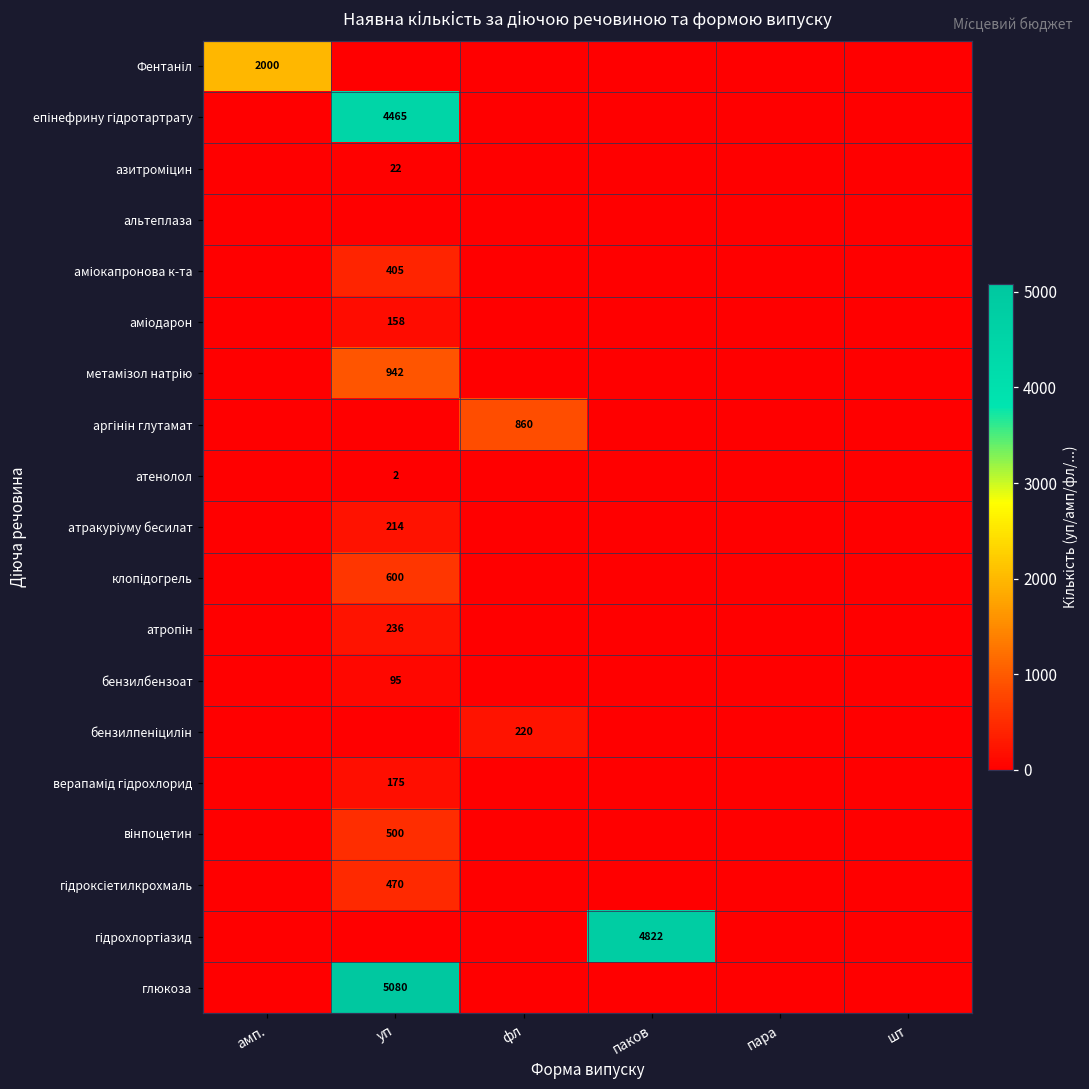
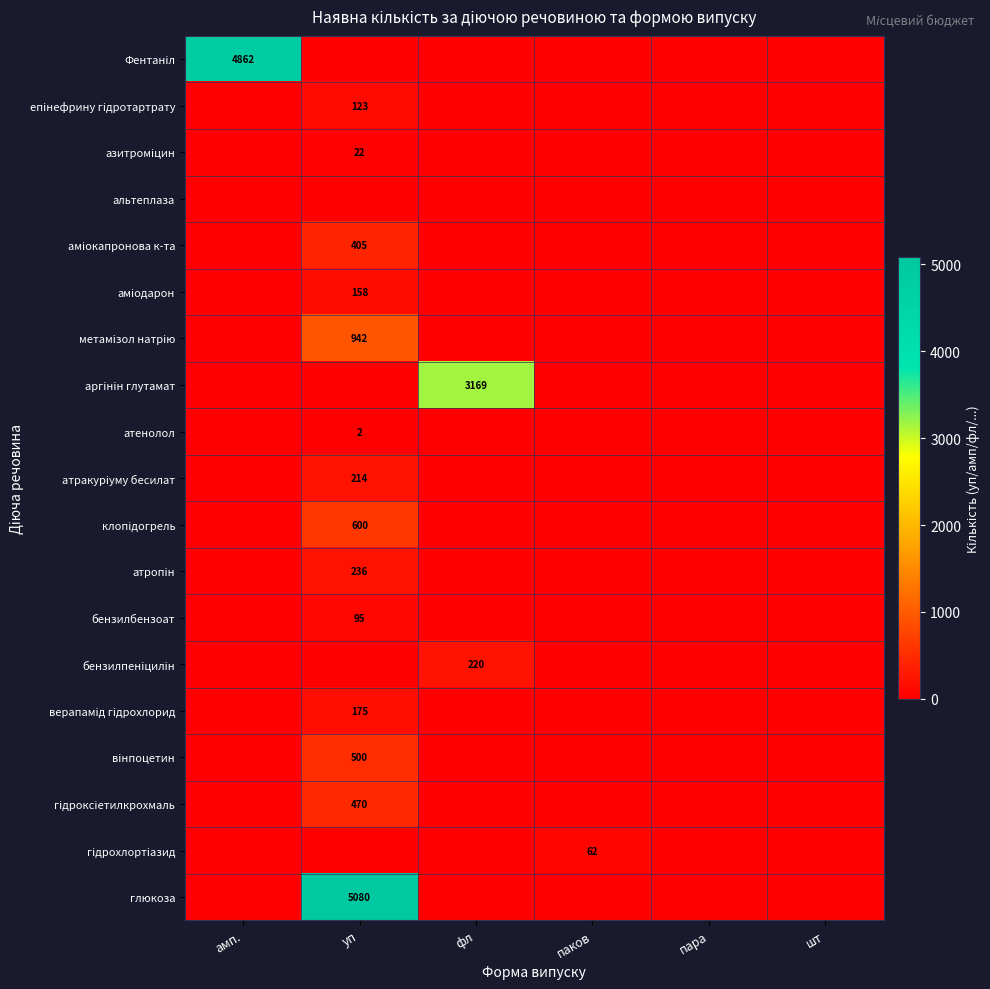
Фентаніл, амп.: 2000 -> 4862
епінефрину гідротартрату, уп: 4465 -> 123
аргінін глутамат, фл: 860 -> 3169
гідрохлортіазид, паков: 4822 -> 62
